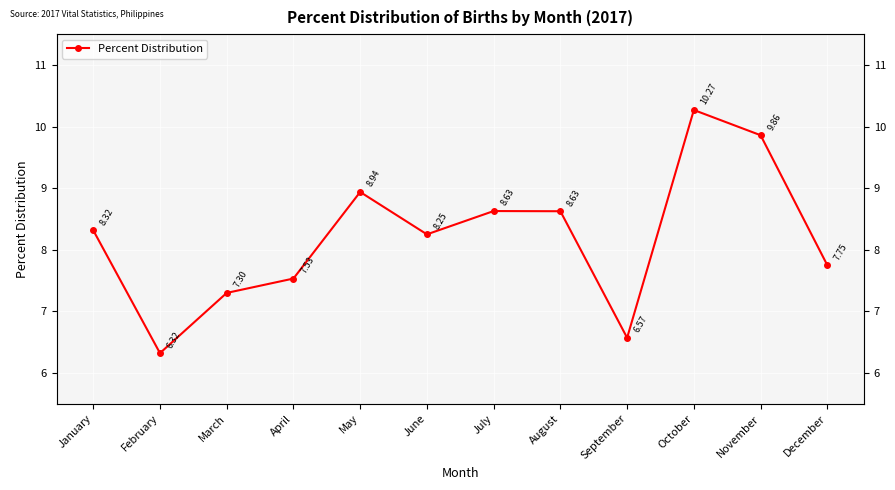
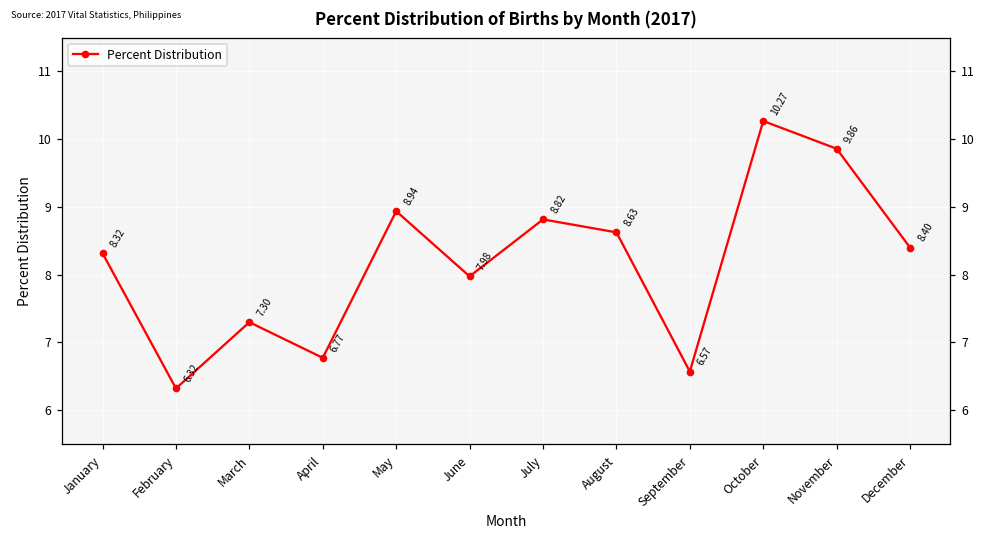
April: 7.53 -> 6.77
June: 8.25 -> 7.98
July: 8.63 -> 8.82
December: 7.75 -> 8.40
